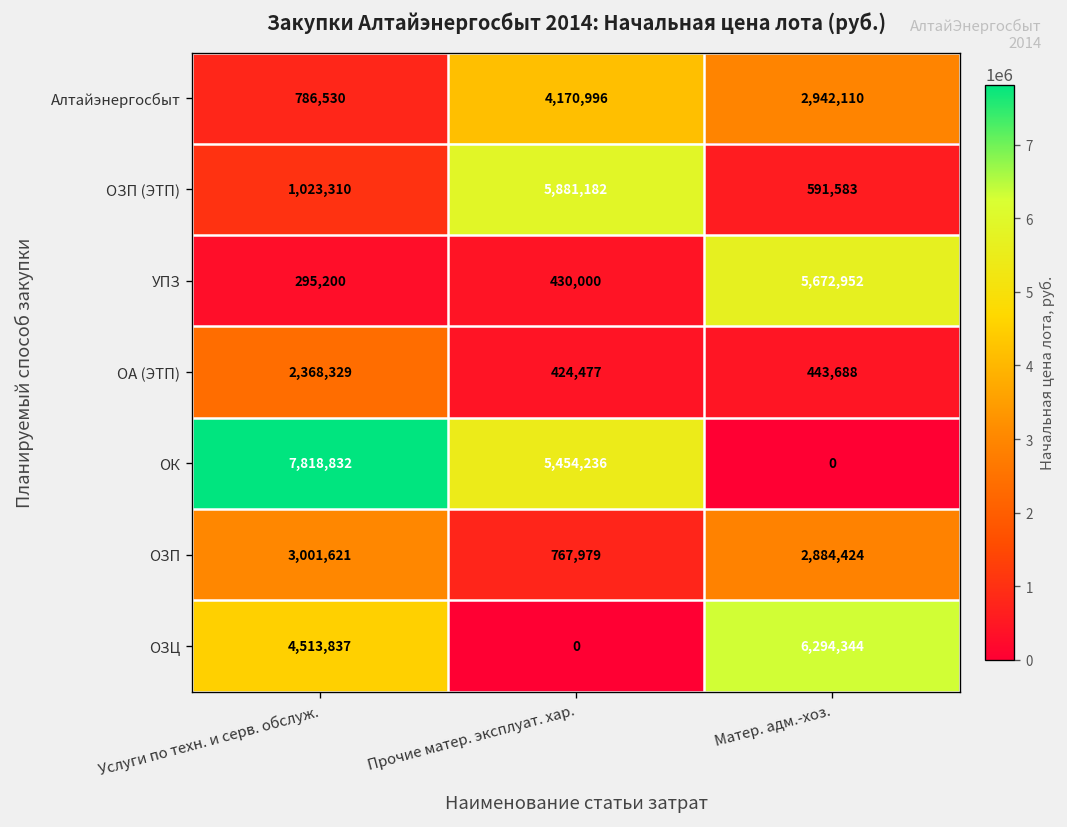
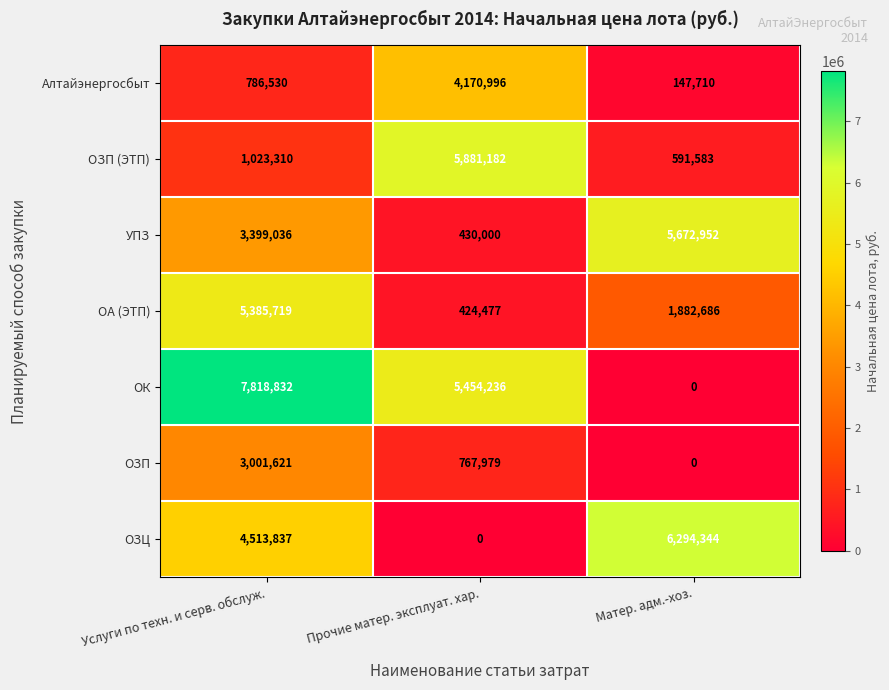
Алтайэнергосбыт, Матер. адм.-хоз.: 2,942,110 -> 147,710
УПЗ, Услуги по техн. и серв. обслуж.: 295,200 -> 3,399,036
ОА (ЭТП), Услуги по техн. и серв. обслуж.: 2,368,329 -> 5,385,719
ОА (ЭТП), Матер. адм.-хоз.: 443,688 -> 1,882,686
ОЗП, Матер. адм.-хоз.: 2,884,424 -> 0
